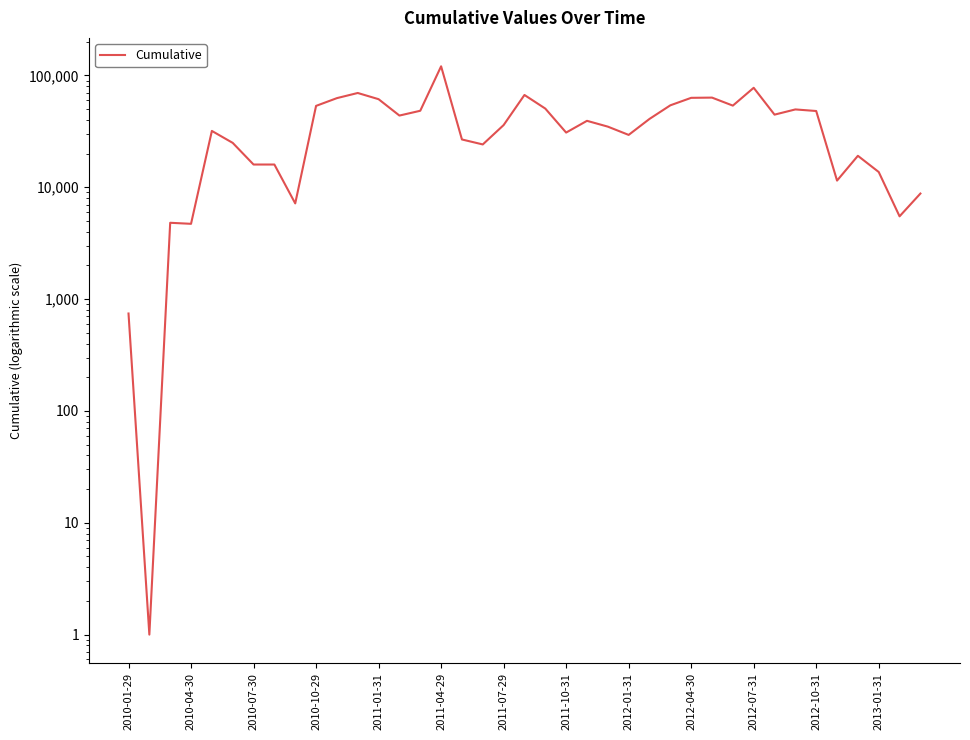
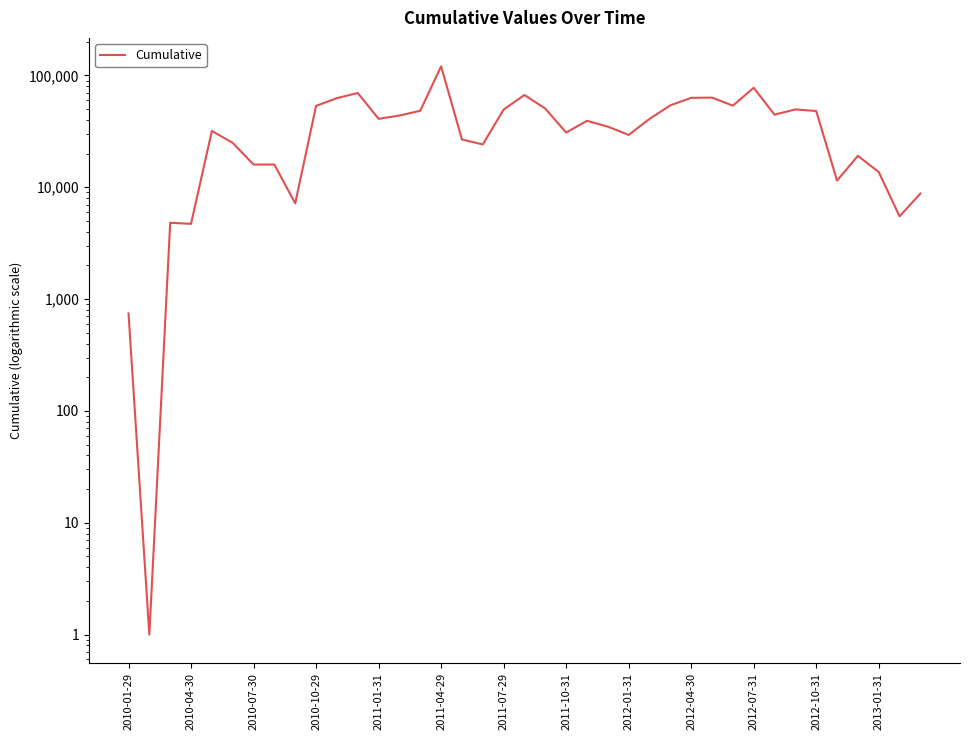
2011-01-31: 60,000 -> 41,000
2011-07-29: 36,000 -> 50,000
